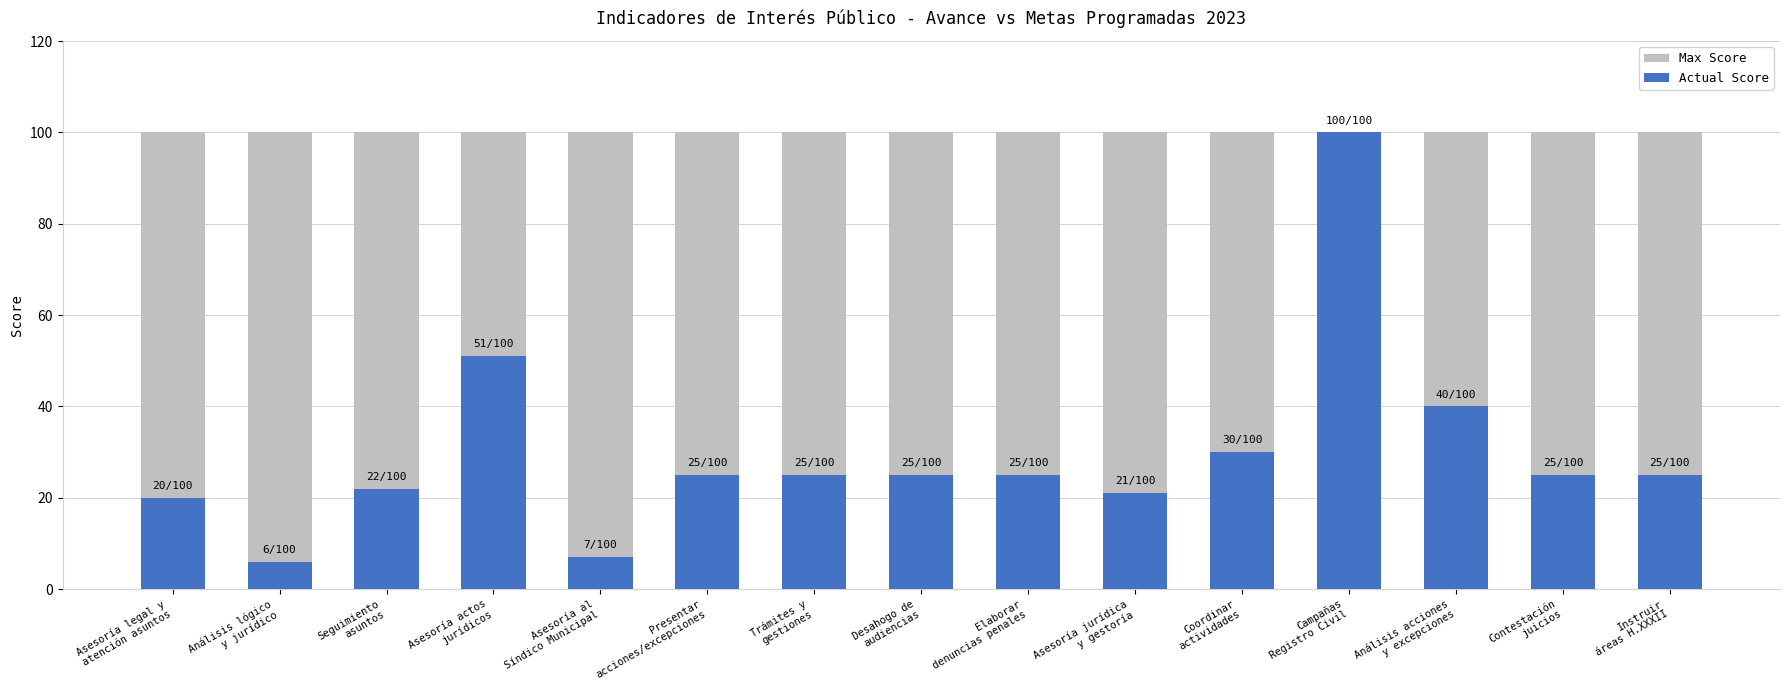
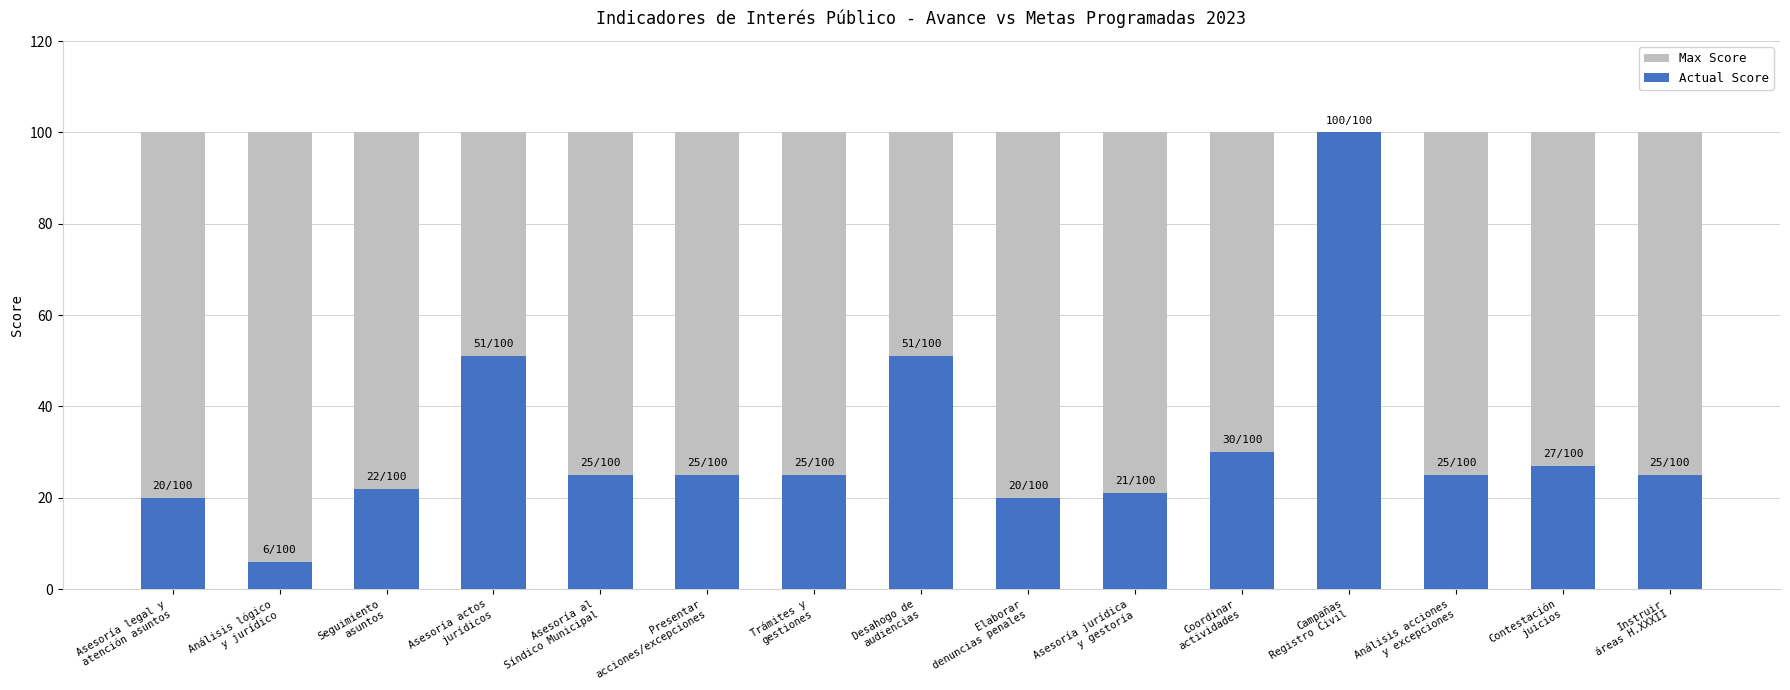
Actual Score, Asesoría al Síndico Municipal: 7 -> 25
Actual Score, Desahogo de audiencias: 25 -> 51
Actual Score, Elaborar denuncias penales: 25 -> 20
Actual Score, Análisis acciones y excepciones: 40 -> 25
Actual Score, Contestación juicios: 25 -> 27
